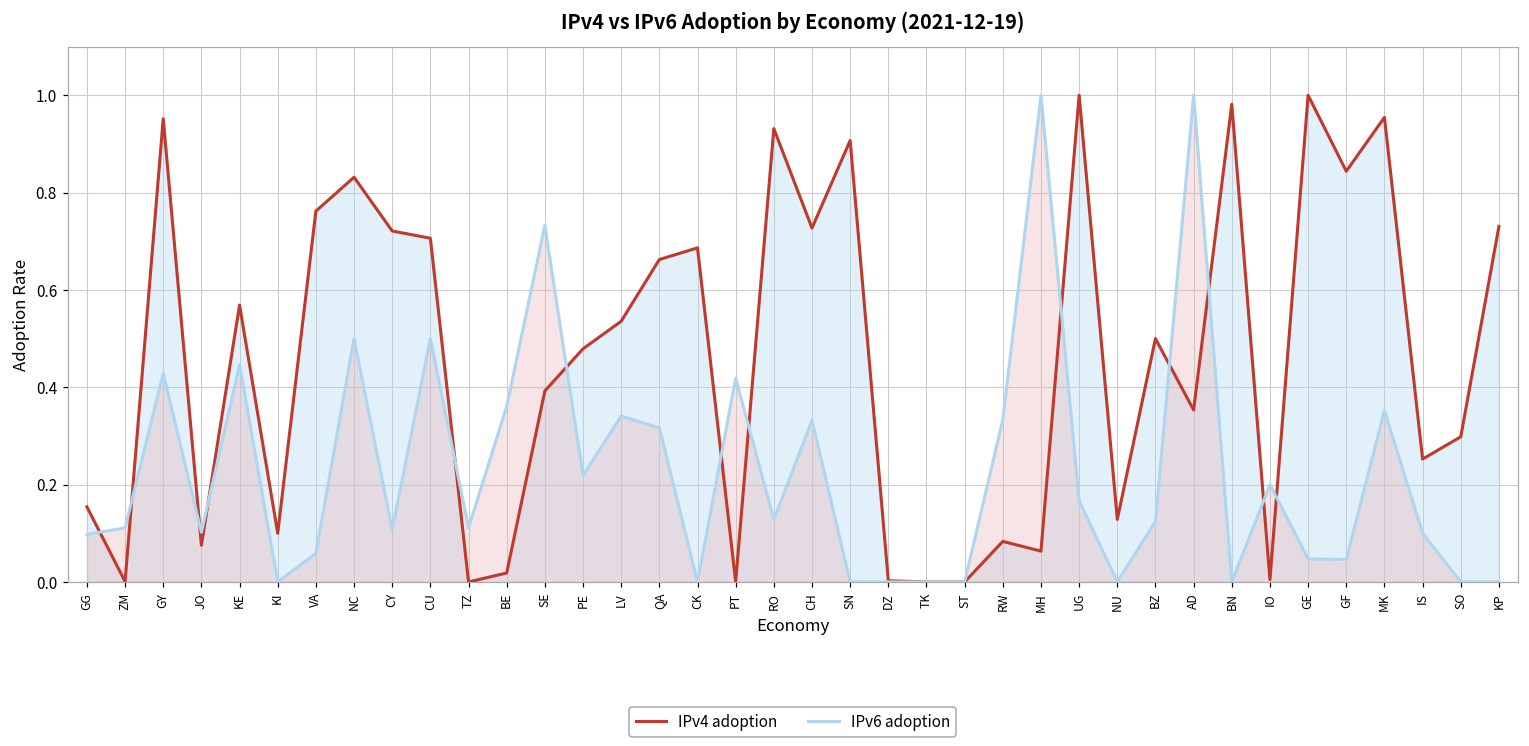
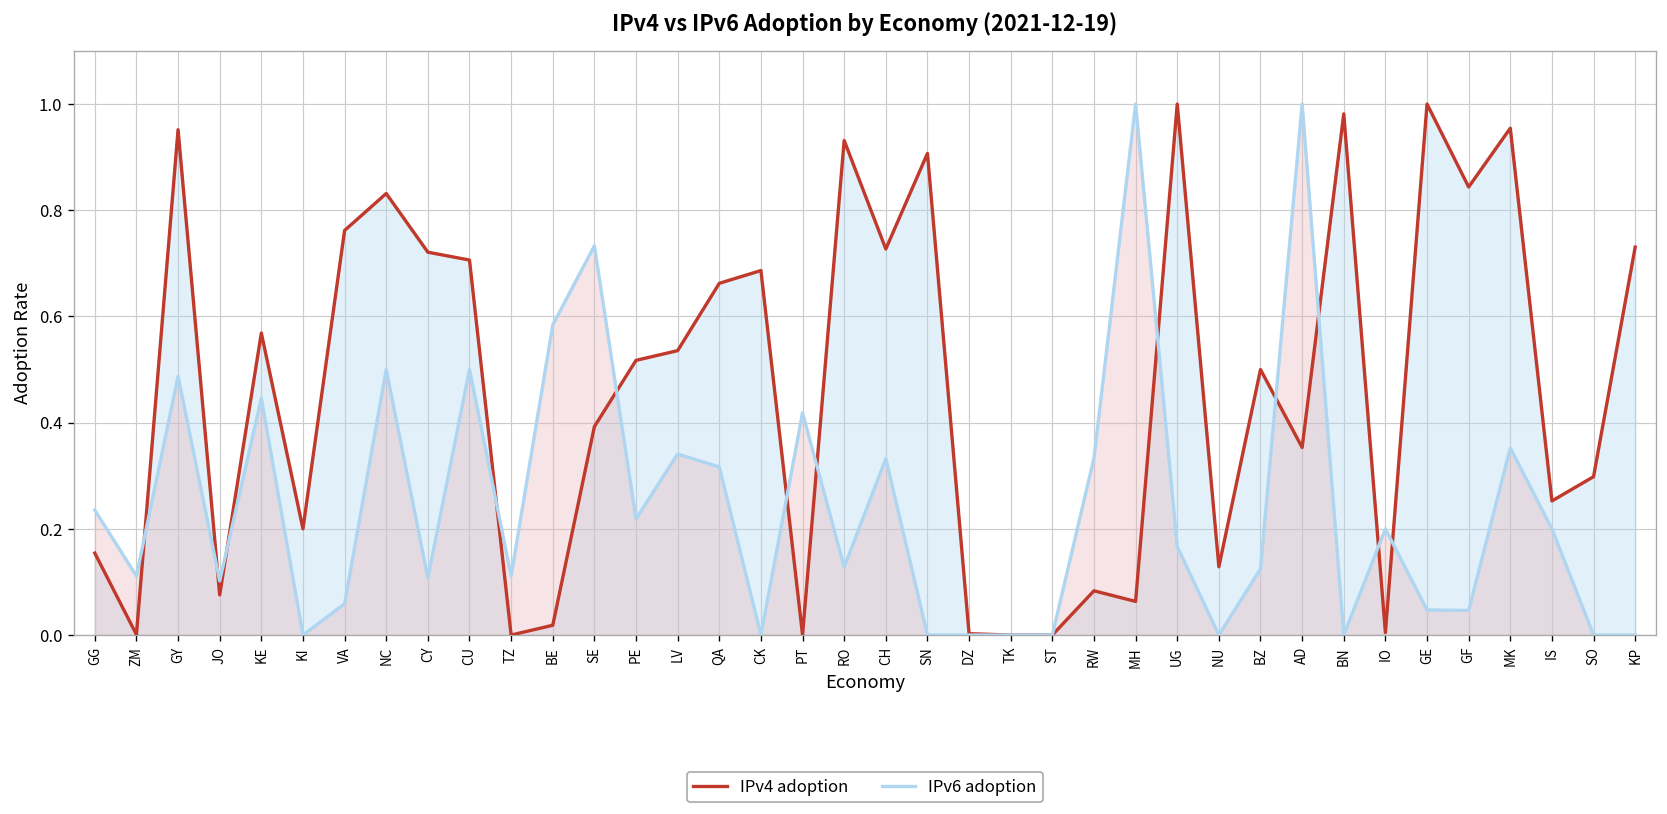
IPv6 adoption, GG: 0.10 -> 0.24
IPv6 adoption, GY: 0.43 -> 0.49
IPv4 adoption, KI: 0.1 -> 0.2
IPv6 adoption, BE: 0.36 -> 0.58
IPv4 adoption, PE: 0.48 -> 0.52
IPv6 adoption, IS: 0.1 -> 0.2
